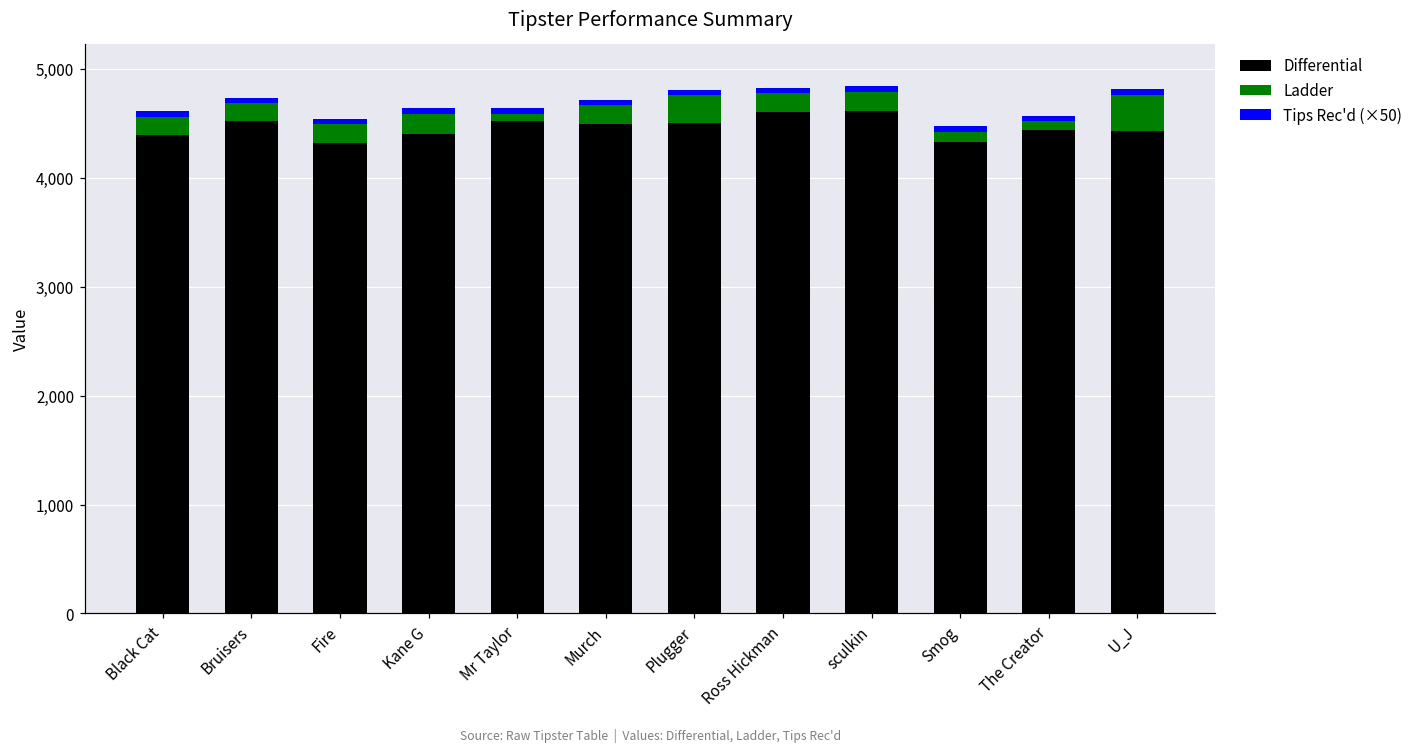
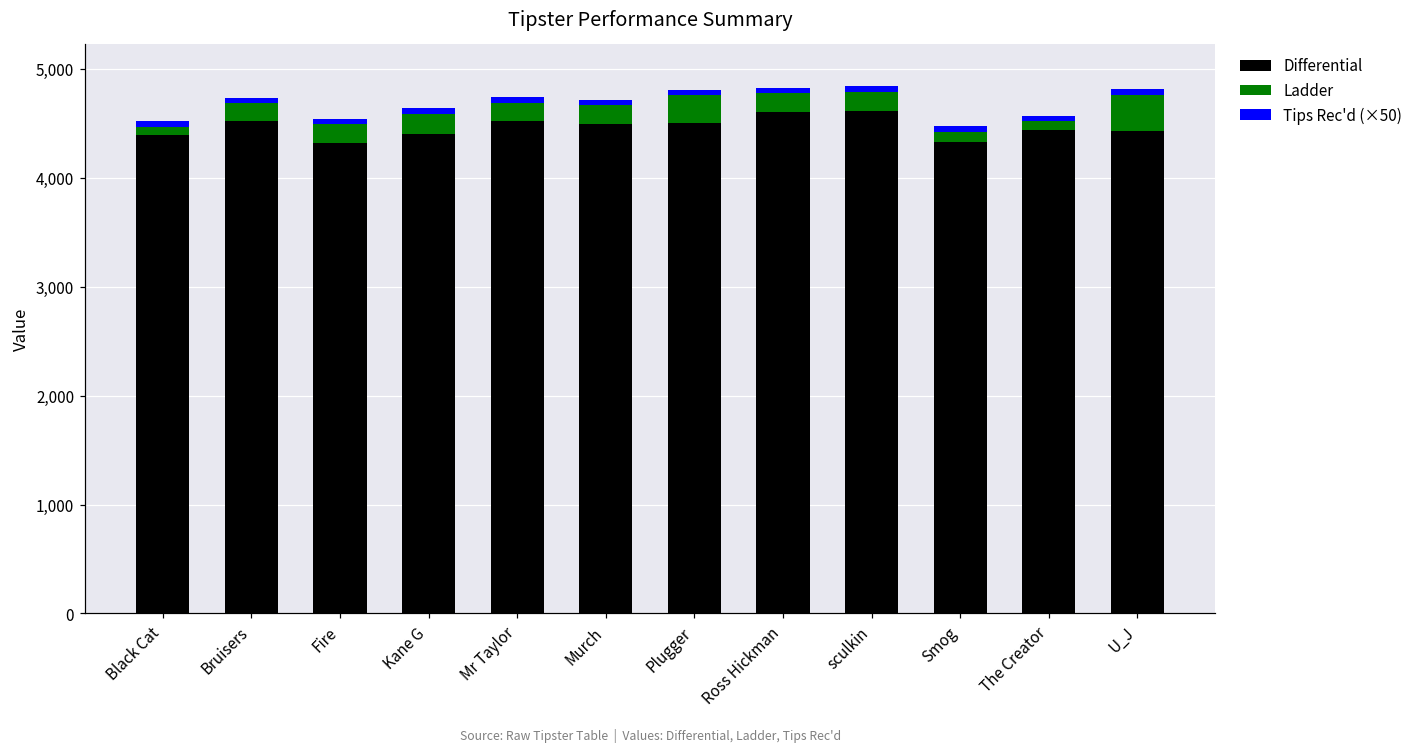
Ladder, Black Cat: 200 -> 100
Ladder, Mr Taylor: 100 -> 200
